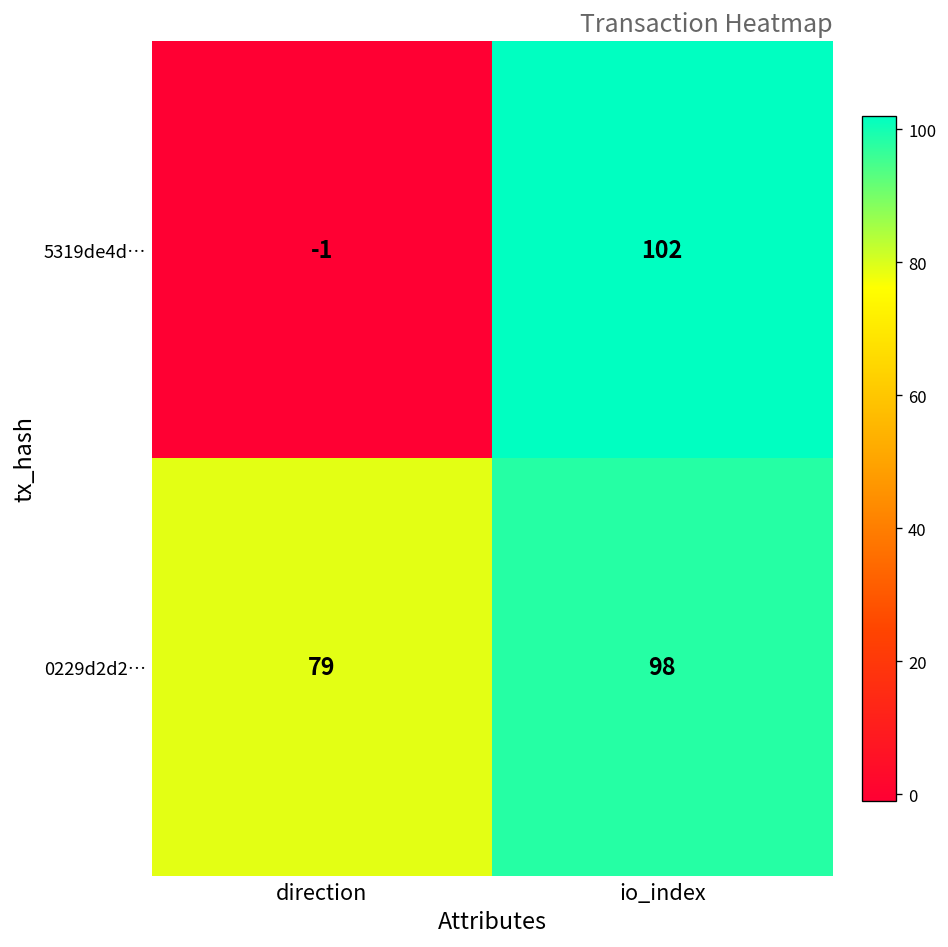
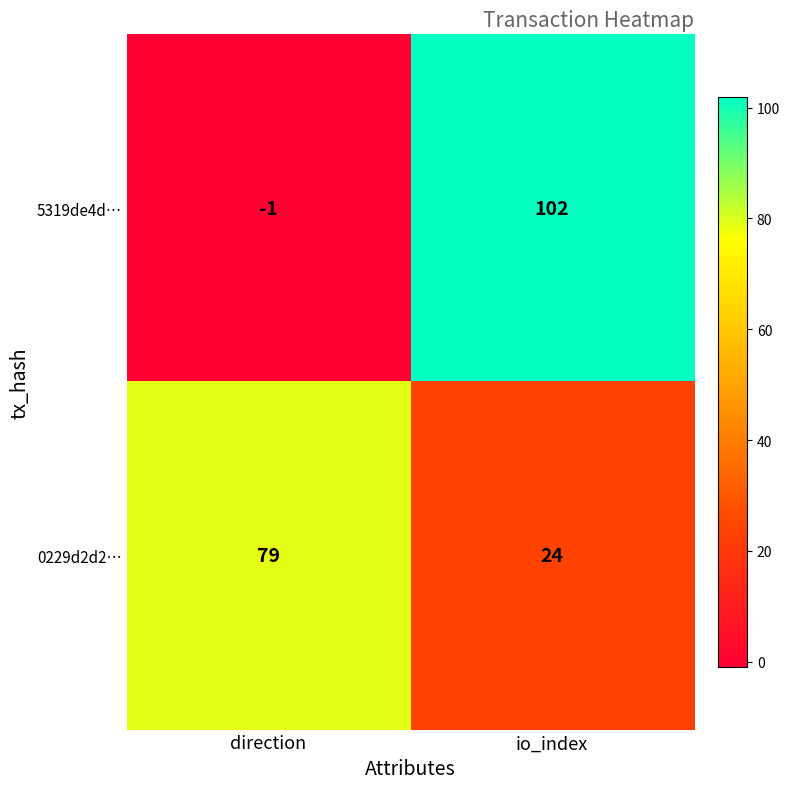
0229d2d2…, io_index: 98 -> 24
